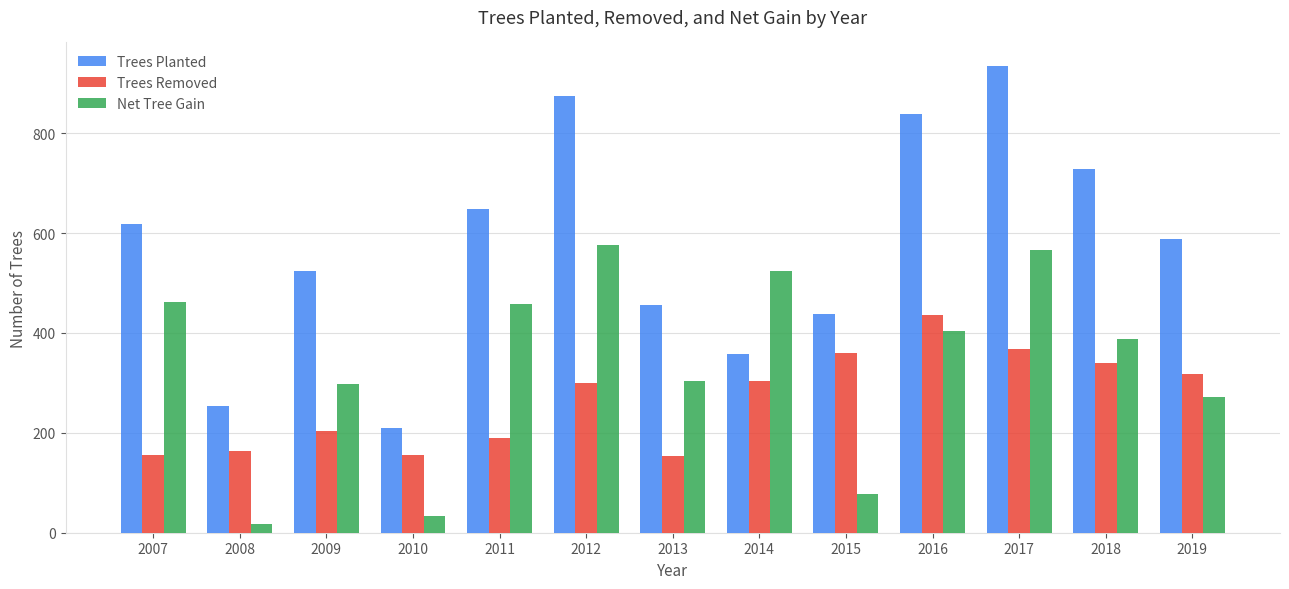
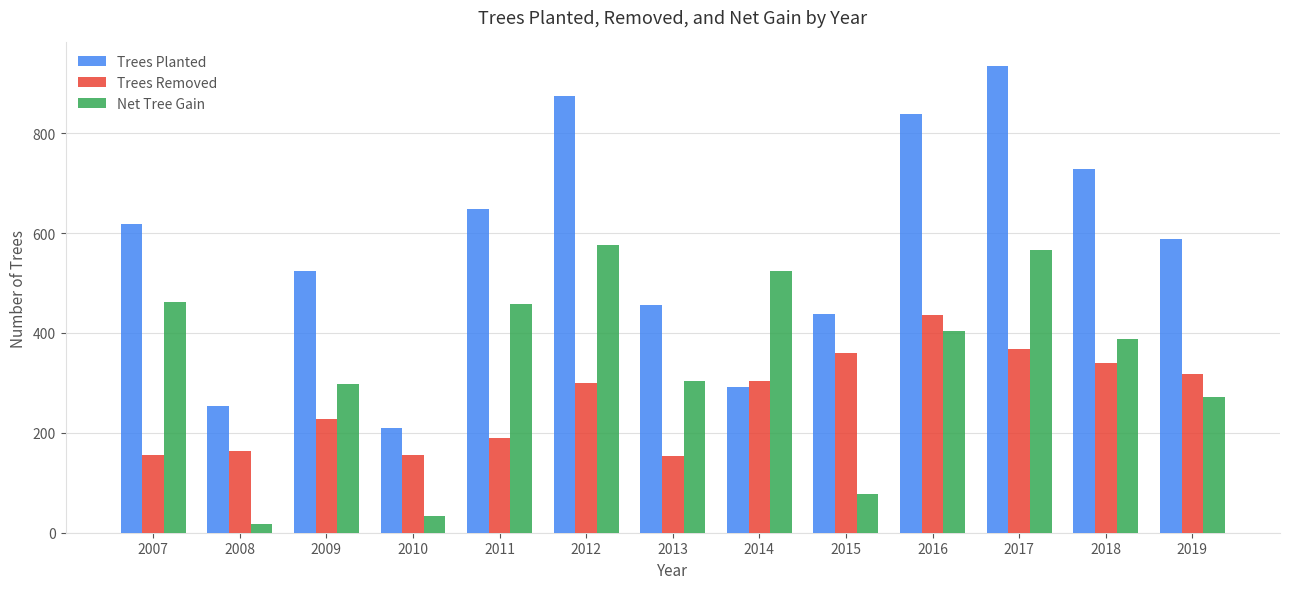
Trees Removed, 2009: 200 -> 230
Trees Planted, 2014: 360 -> 290
